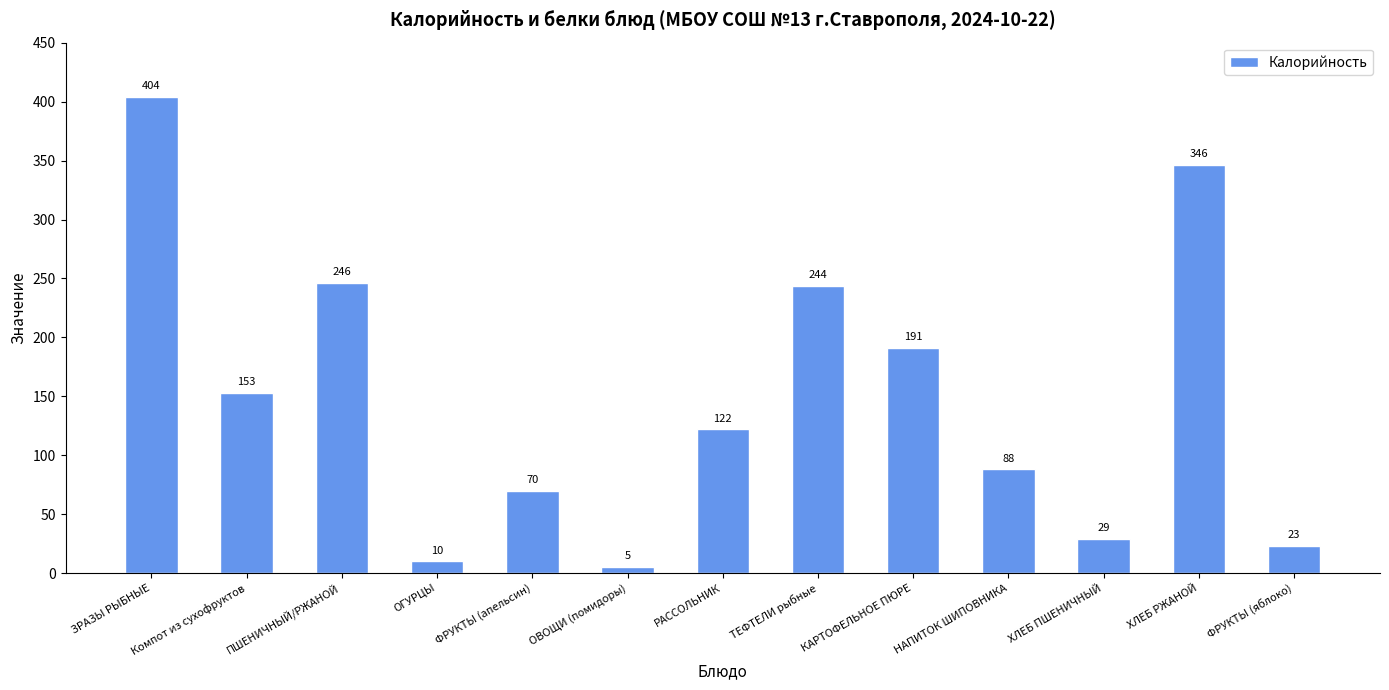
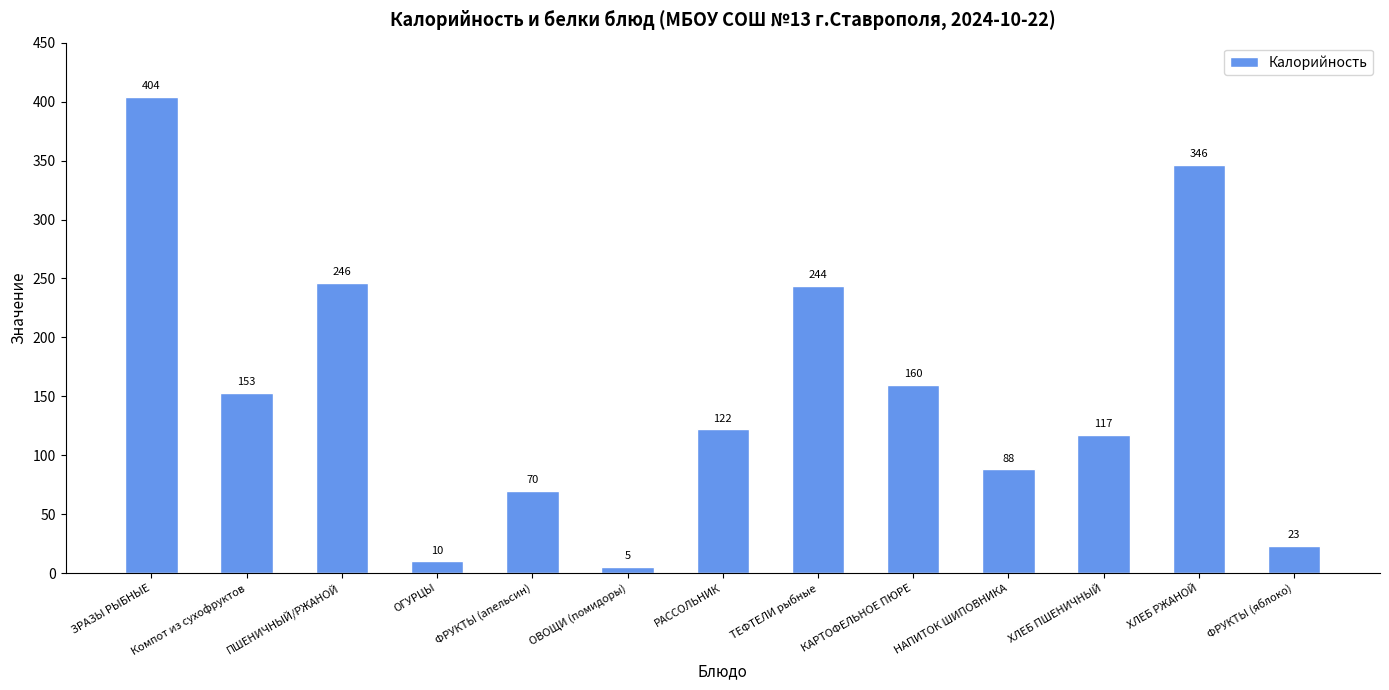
КАРТОФЕЛЬНОЕ ПЮРЕ: 191 -> 160
ХЛЕБ ПШЕНИЧНЫЙ: 29 -> 117
